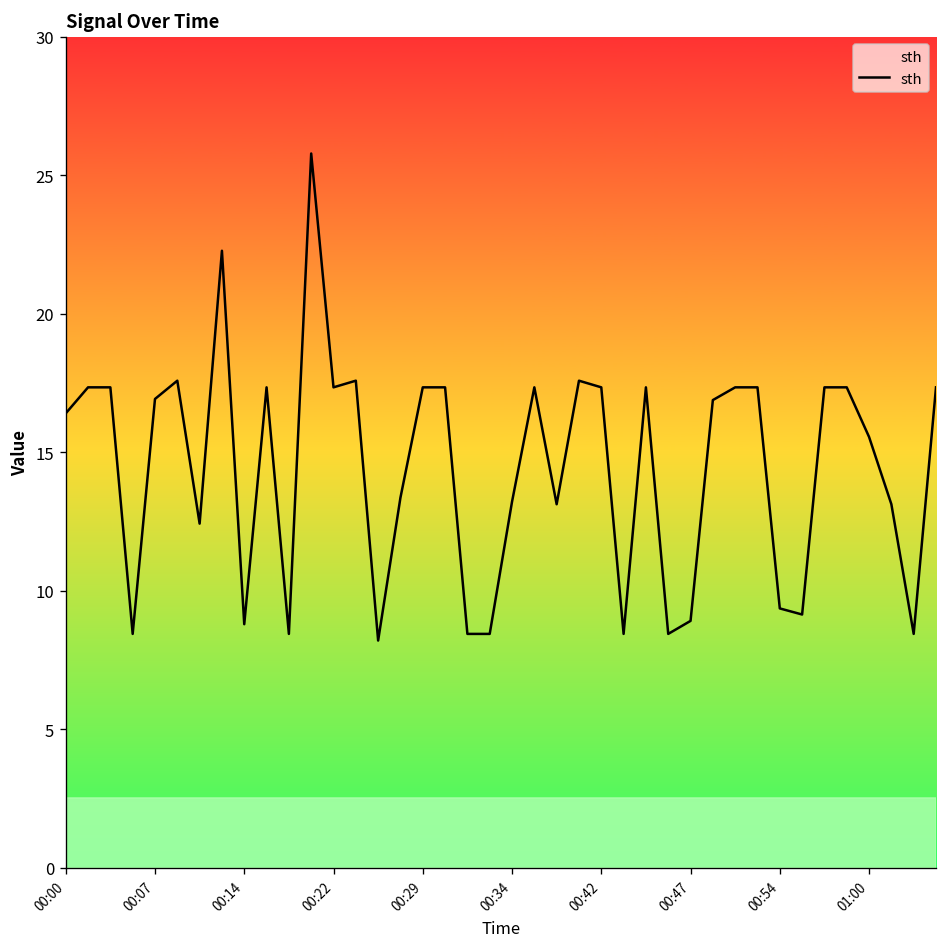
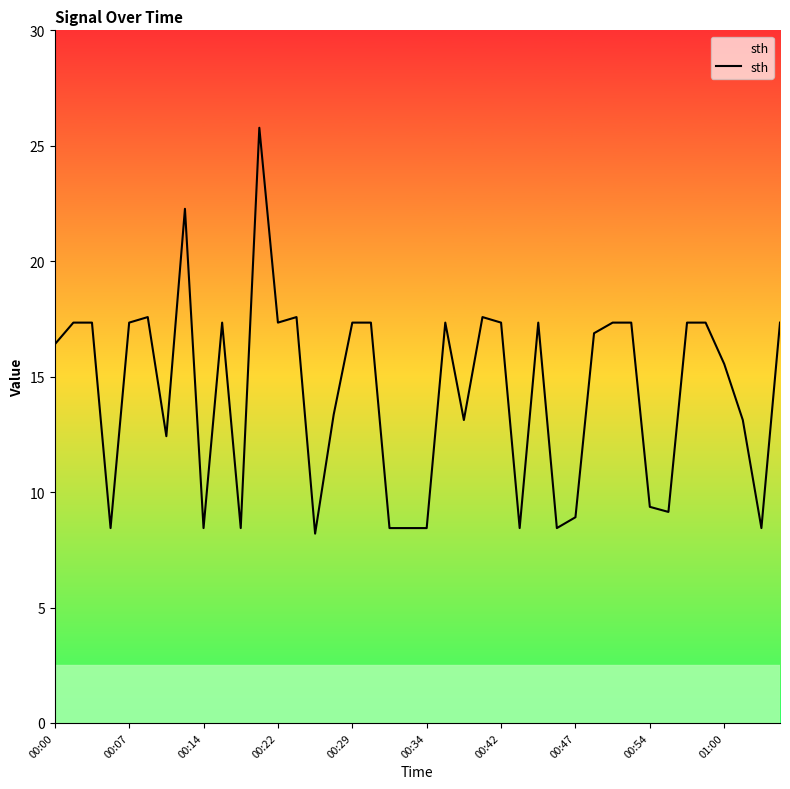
00:07: 16.9 -> 17.3
00:14: 8.8 -> 8.4
00:34: 13.2 -> 8.4
